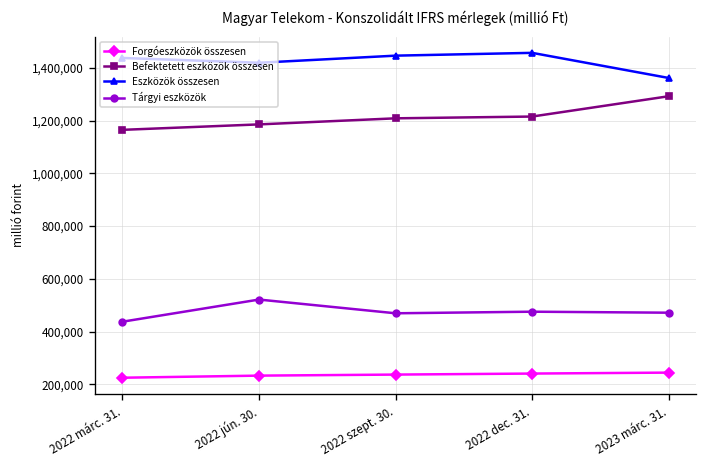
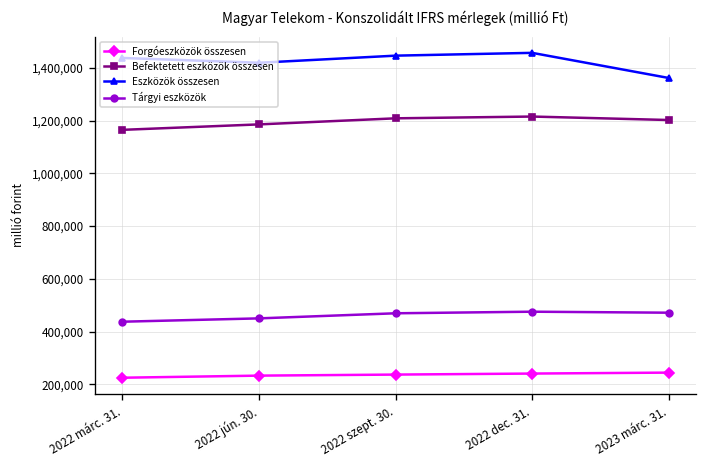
Tárgyi eszközök, 2022 jún. 30.: 520,000 -> 450,000
Befektetett eszközök összesen, 2023 márc. 31.: 1,290,000 -> 1,200,000
